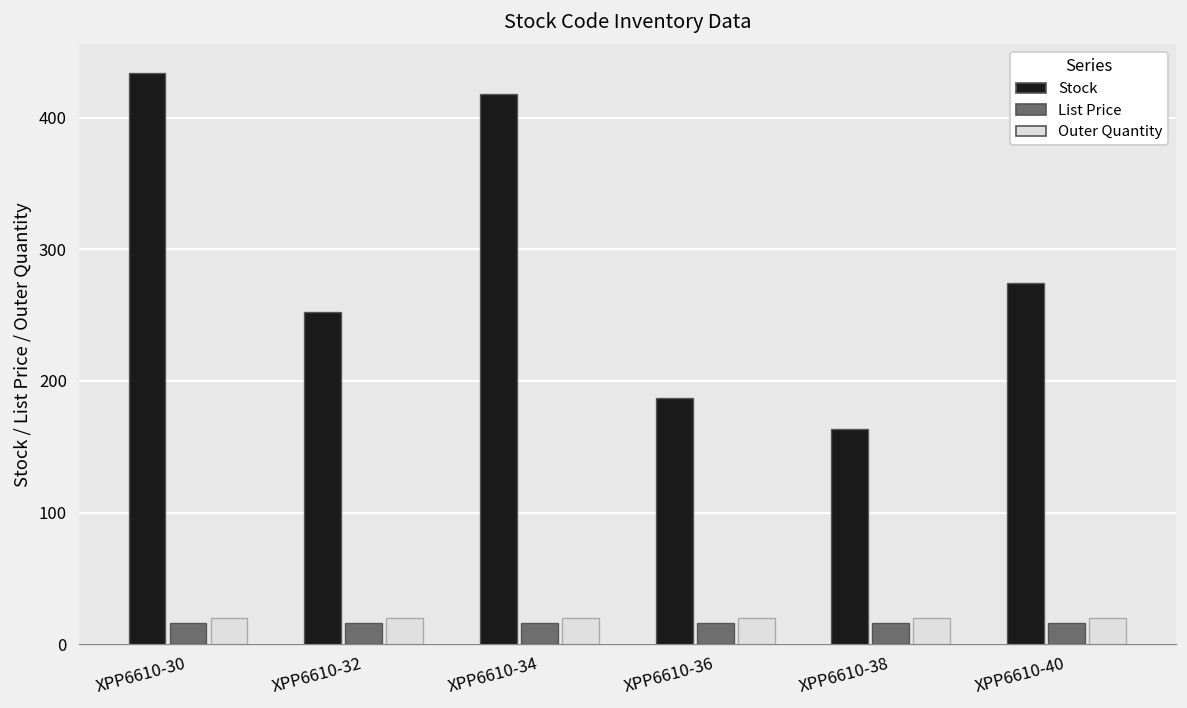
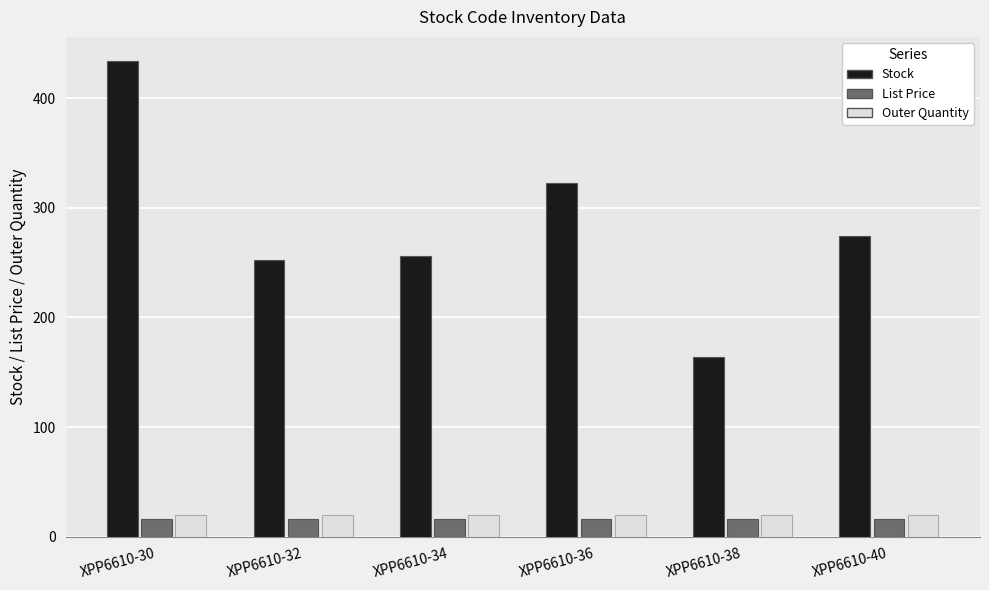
Stock, XPP6610-34: 418 -> 256
Stock, XPP6610-36: 187 -> 322
